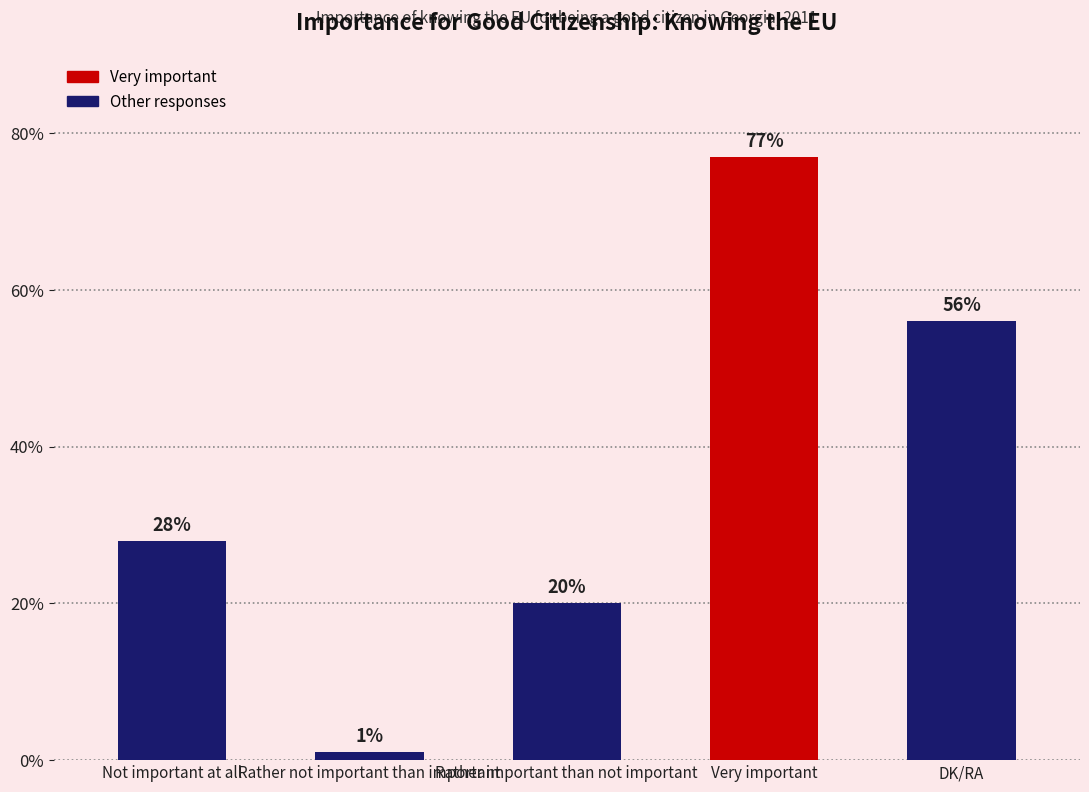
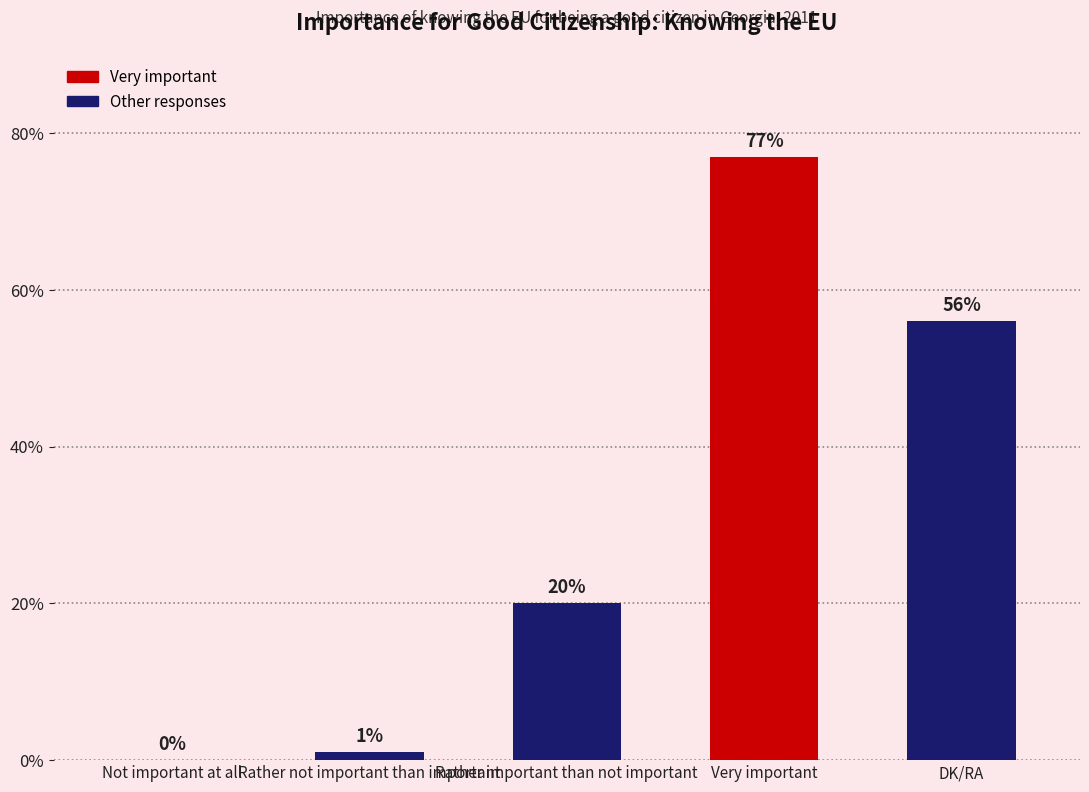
Not important at all: 28% -> 0%
